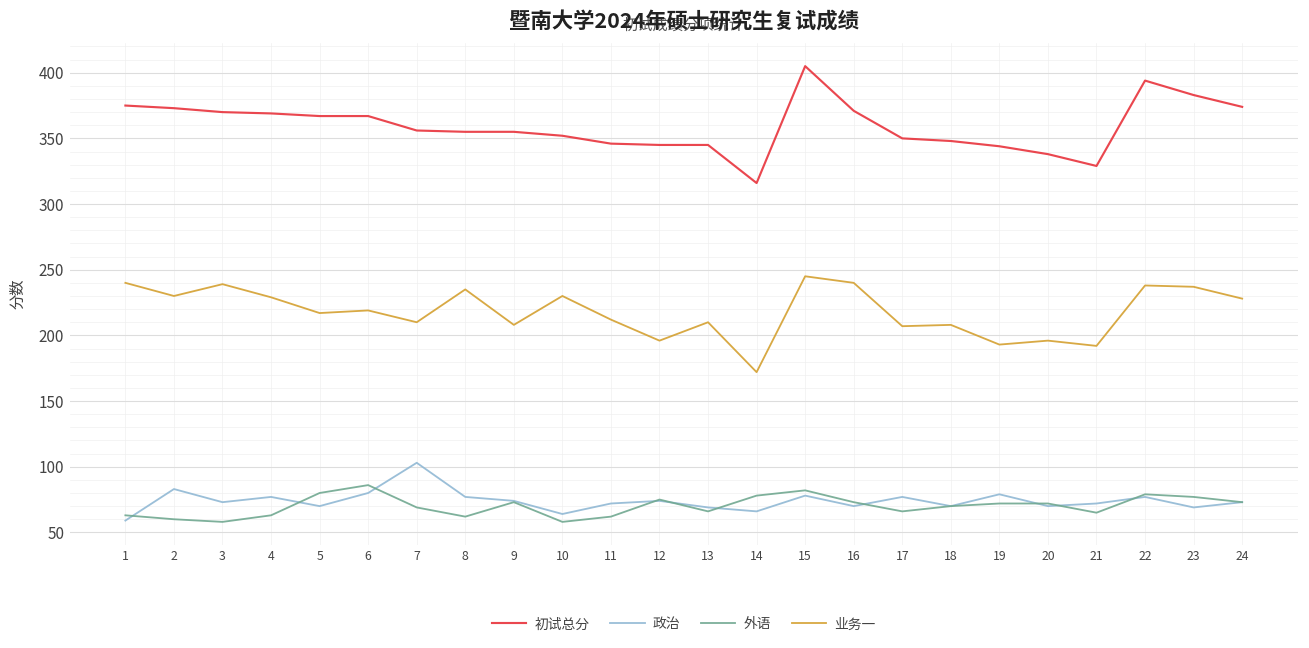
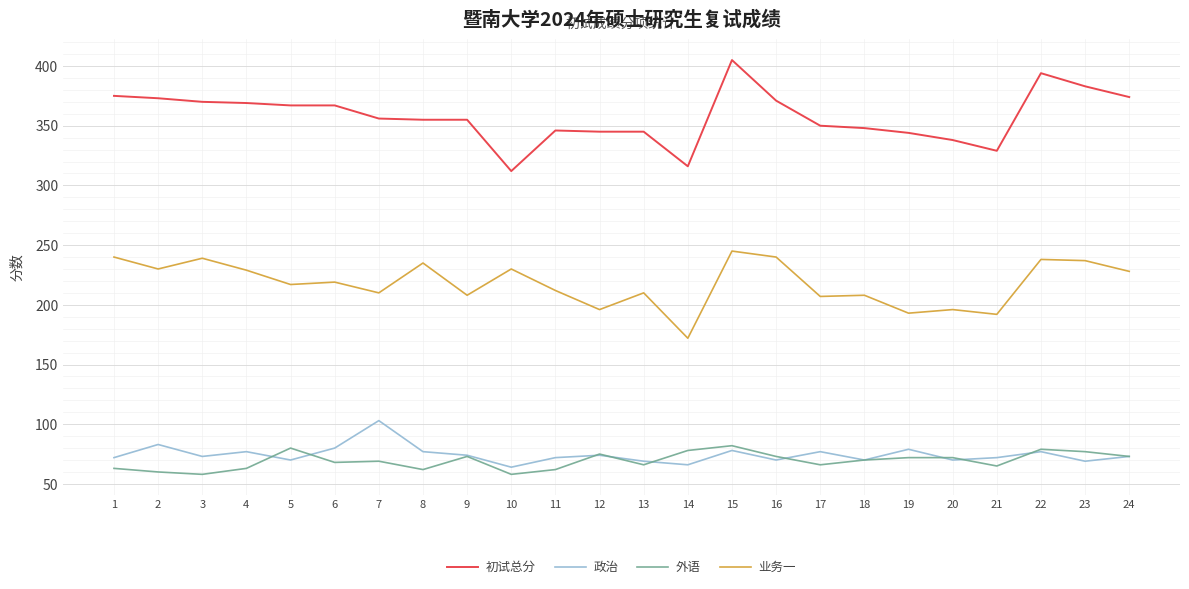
政治, 1: 59 -> 72
外语, 6: 86 -> 68
初试总分, 10: 352 -> 312
